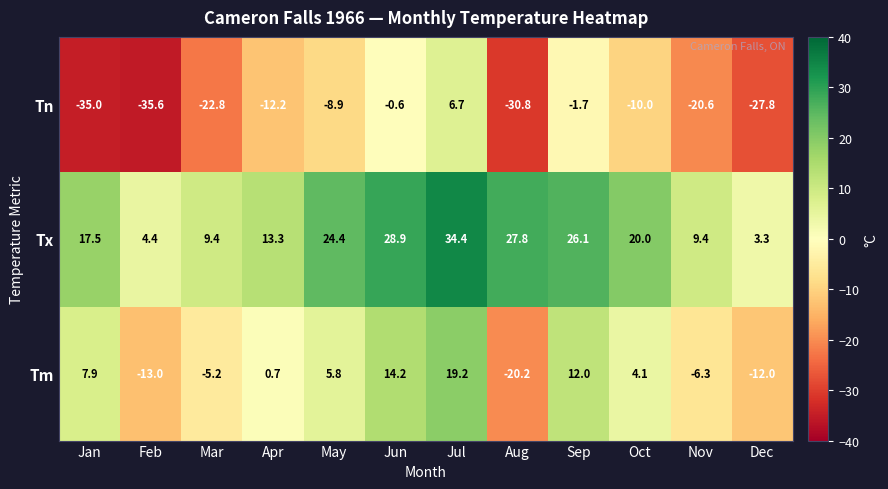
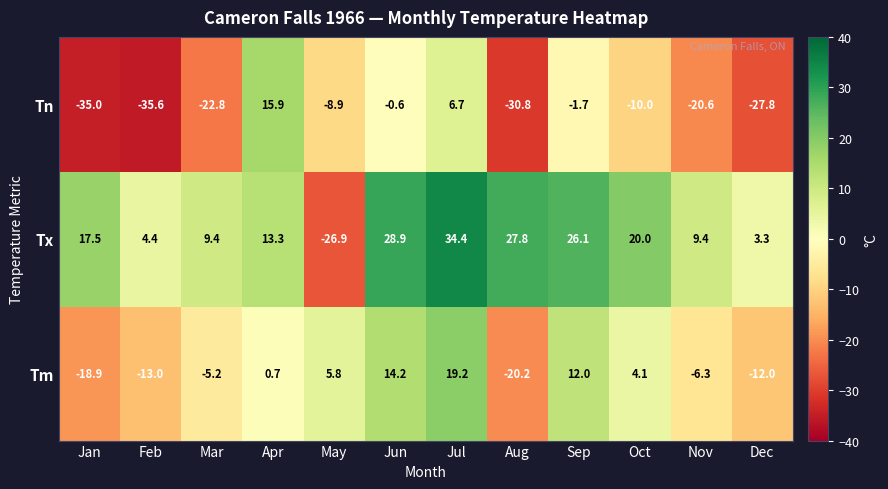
Tn, Apr: -12.2 -> 15.9
Tx, May: 24.4 -> -26.9
Tm, Jan: 7.9 -> -18.9
